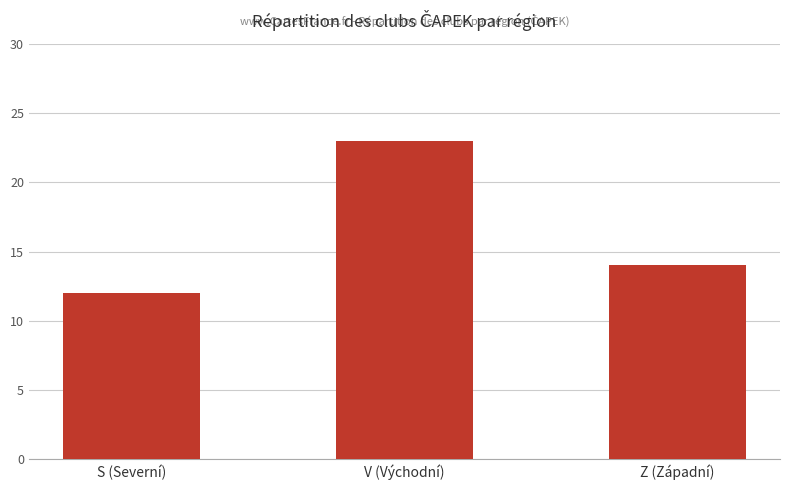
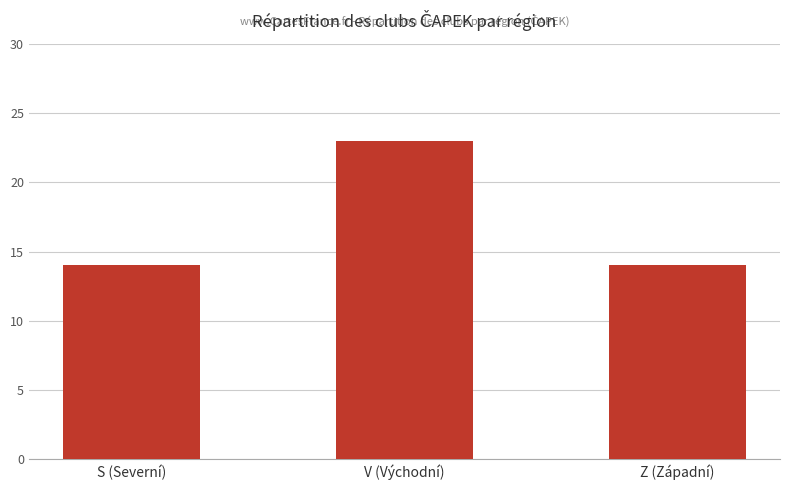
S (Severní): 12 -> 14
